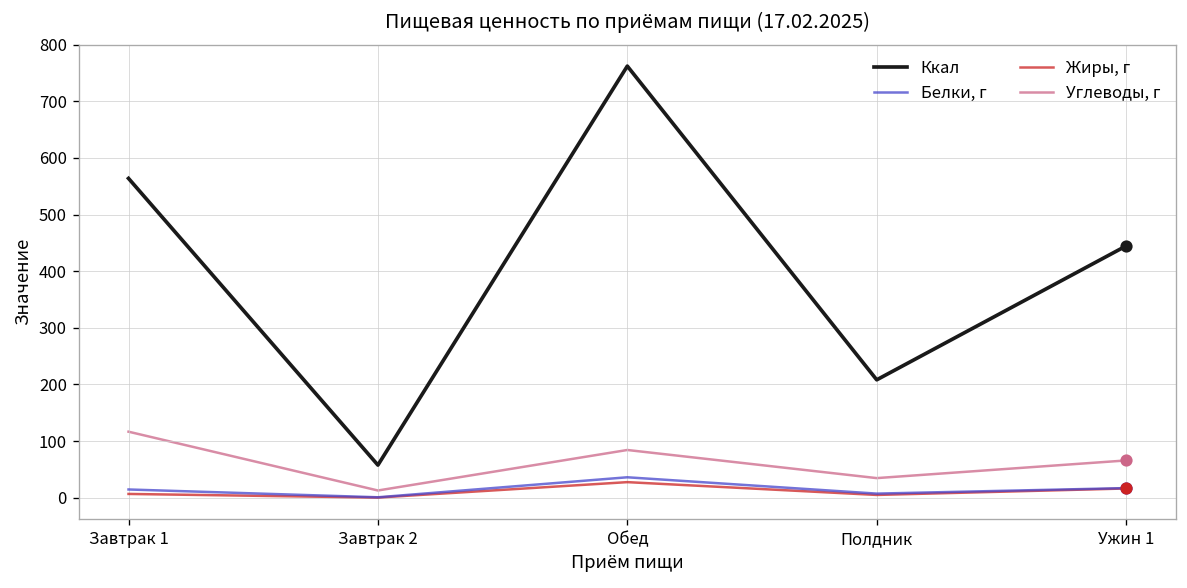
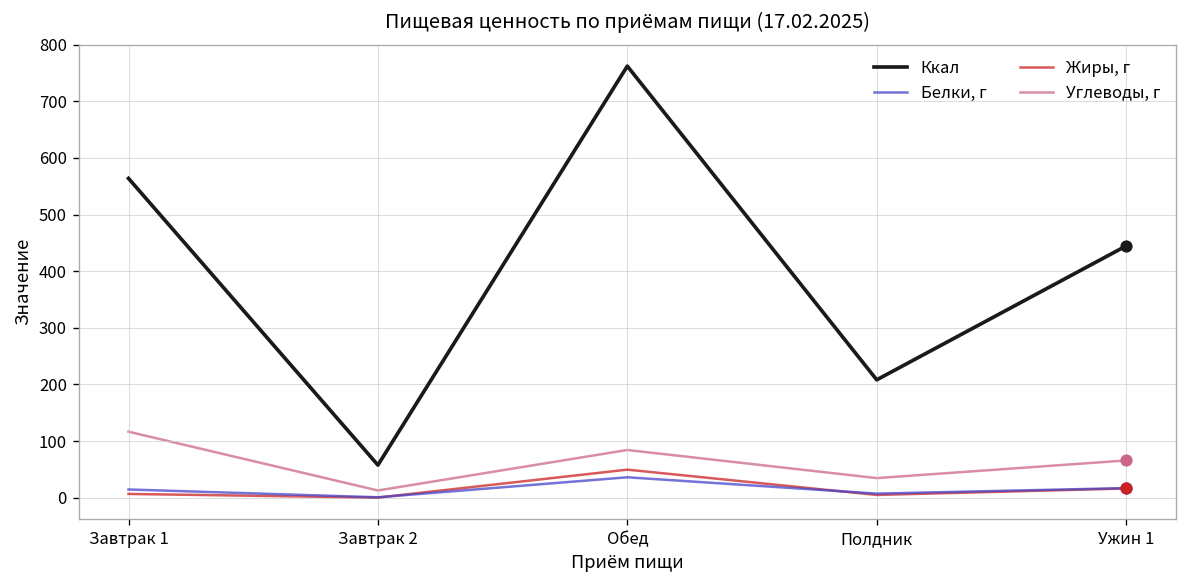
Жиры, г, Обед: 30 -> 50
